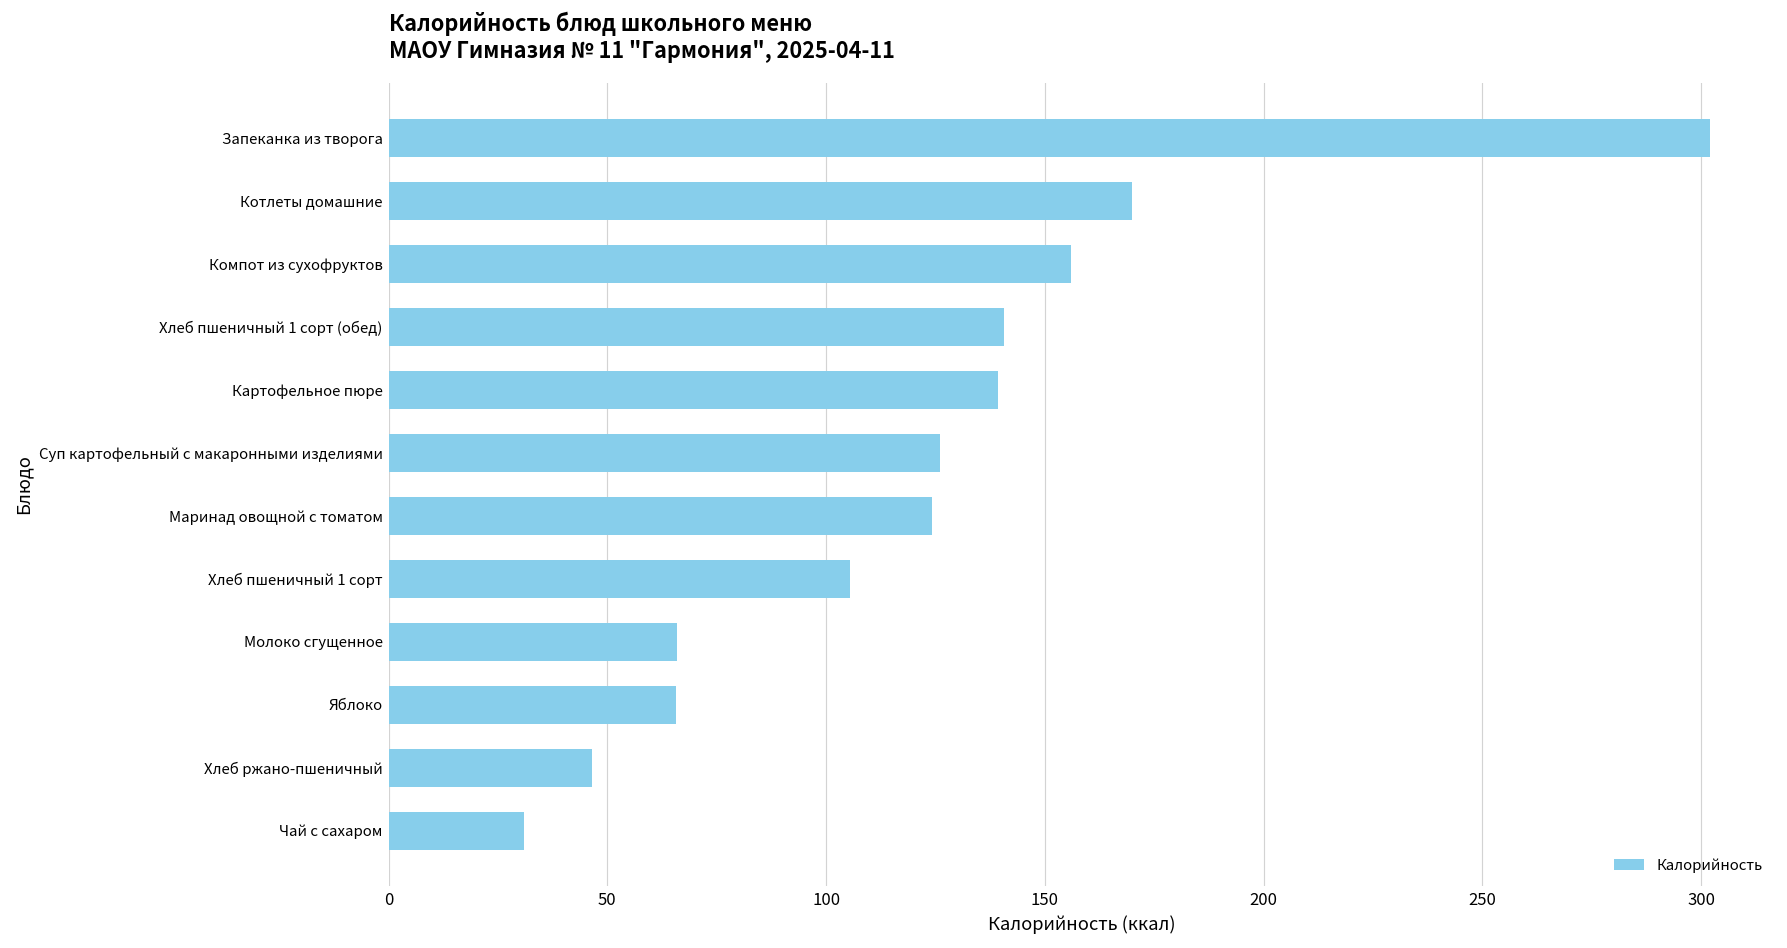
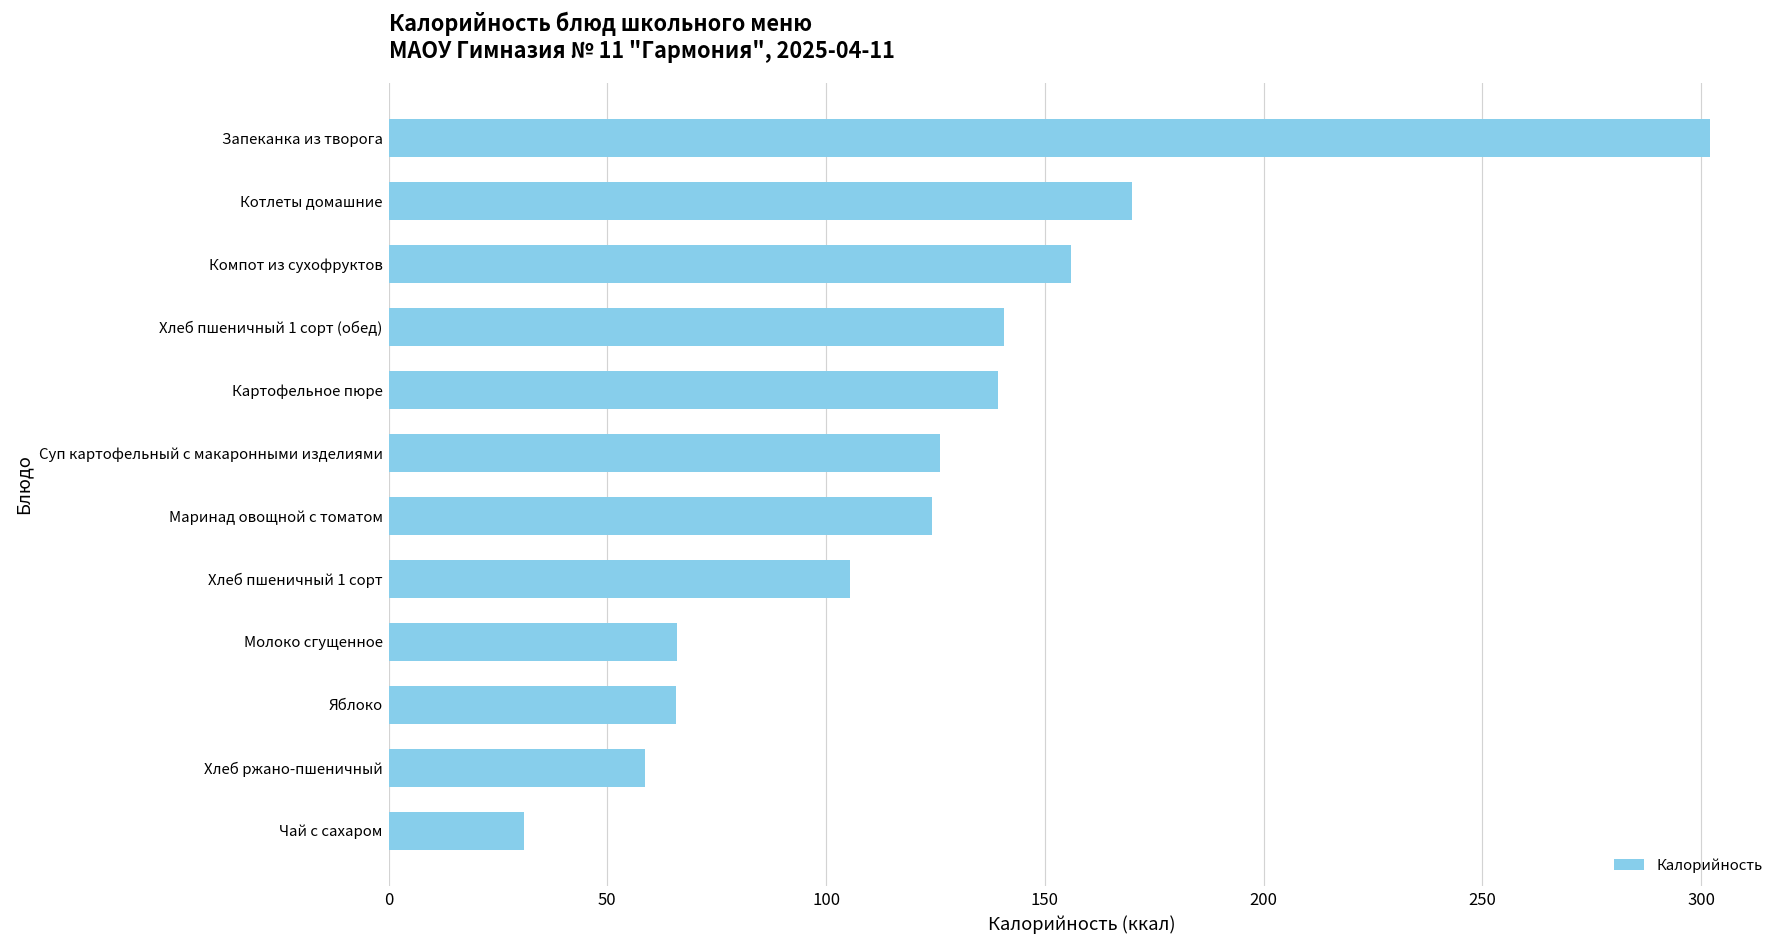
Хлеб ржано-пшеничный: 46 -> 59
